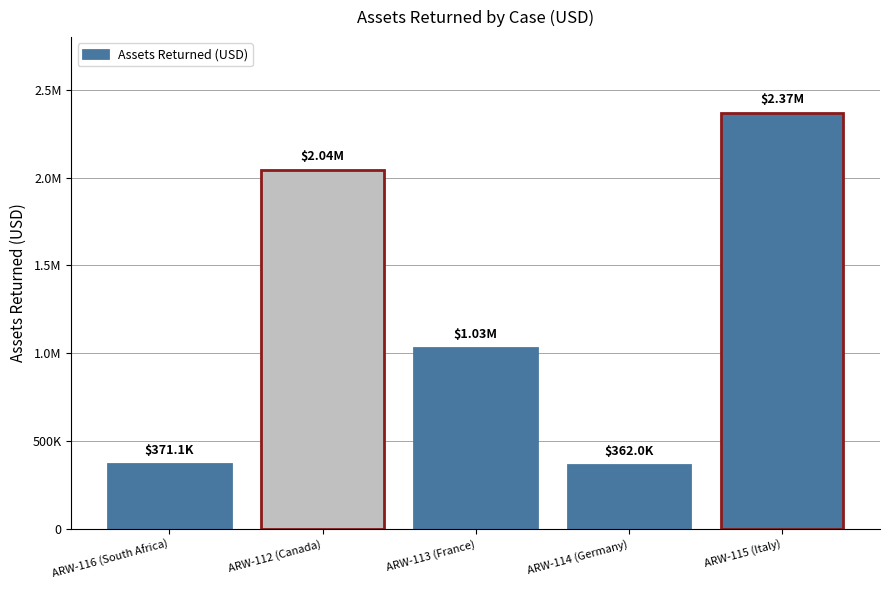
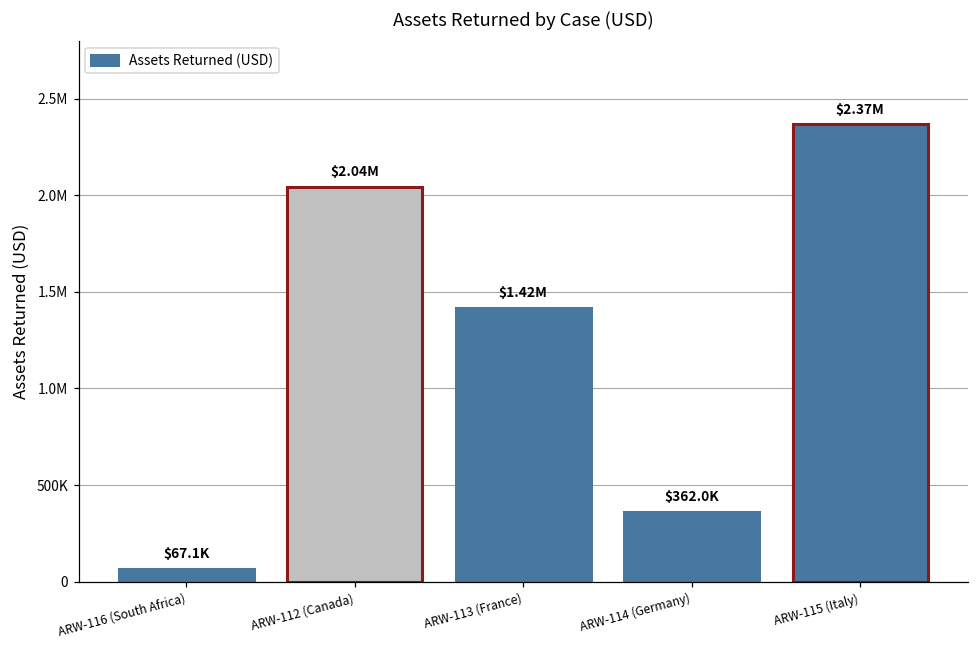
ARW-116 (South Africa): $371.1K -> $67.1K
ARW-113 (France): $1.03M -> $1.42M
